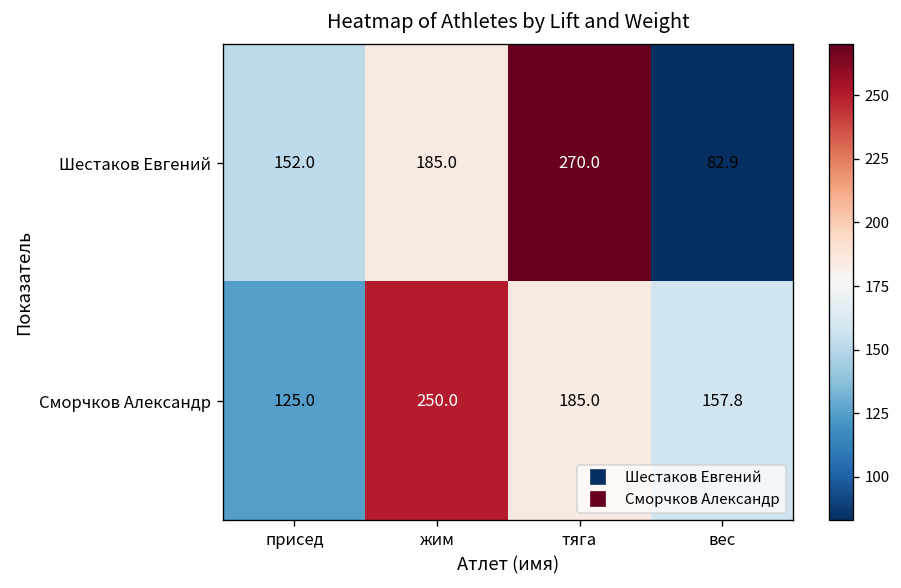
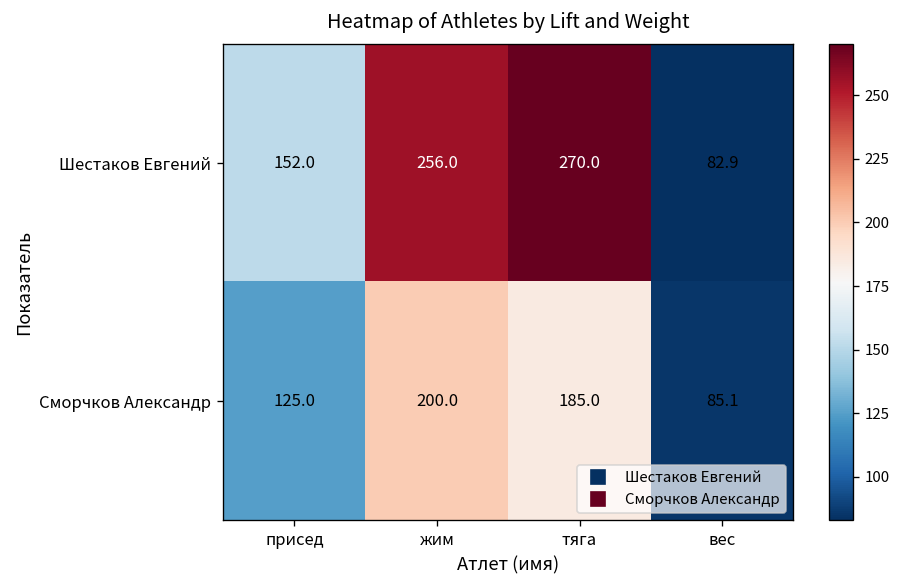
Шестаков Евгений, жим: 185.0 -> 256.0
Сморчков Александр, жим: 250.0 -> 200.0
Сморчков Александр, вес: 157.8 -> 85.1
